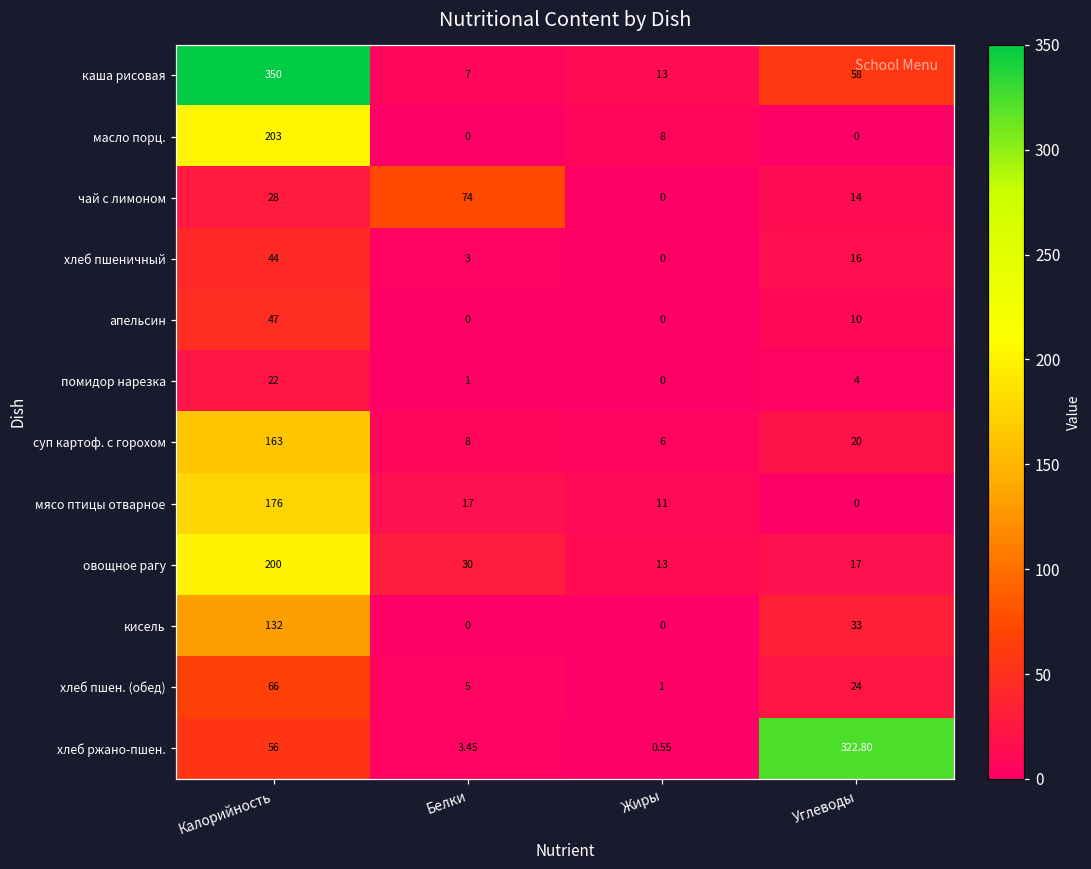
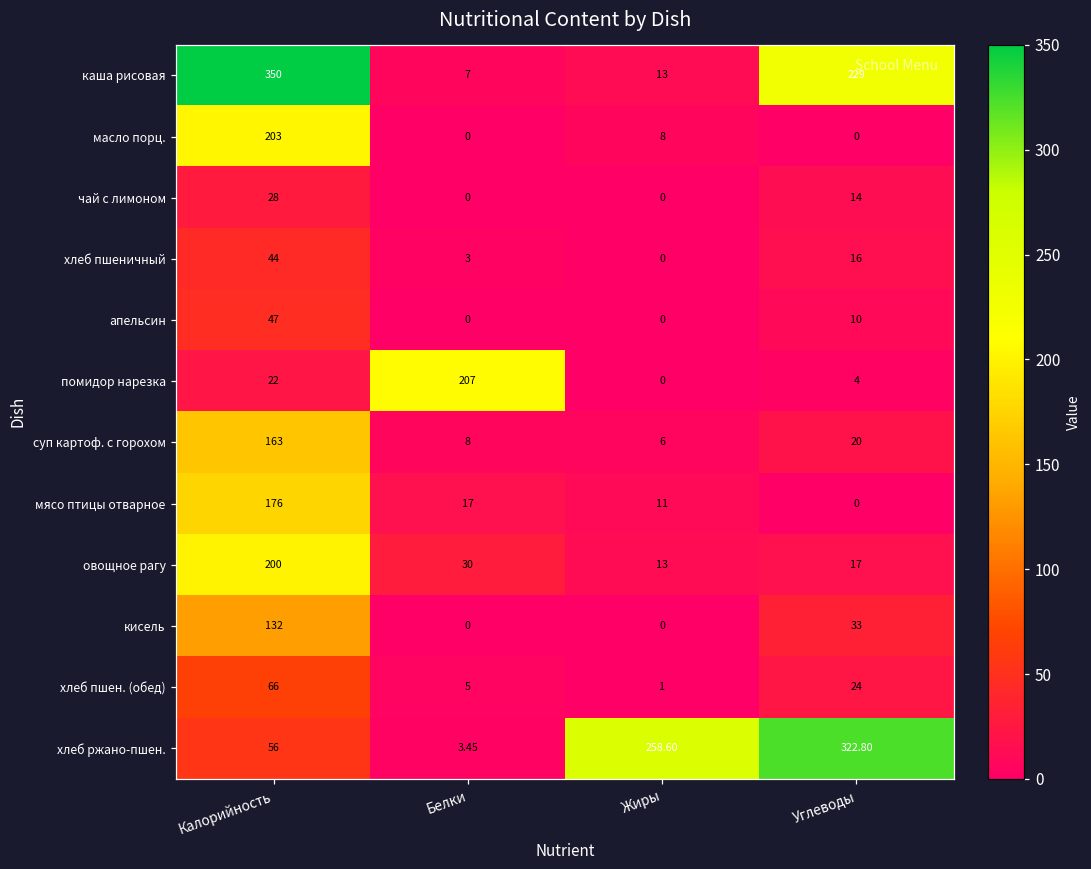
каша рисовая, Углеводы: 58 -> 229
чай с лимоном, Белки: 74 -> 0
помидор нарезка, Белки: 1 -> 207
хлеб ржано-пшен., Жиры: 0.55 -> 258.60
